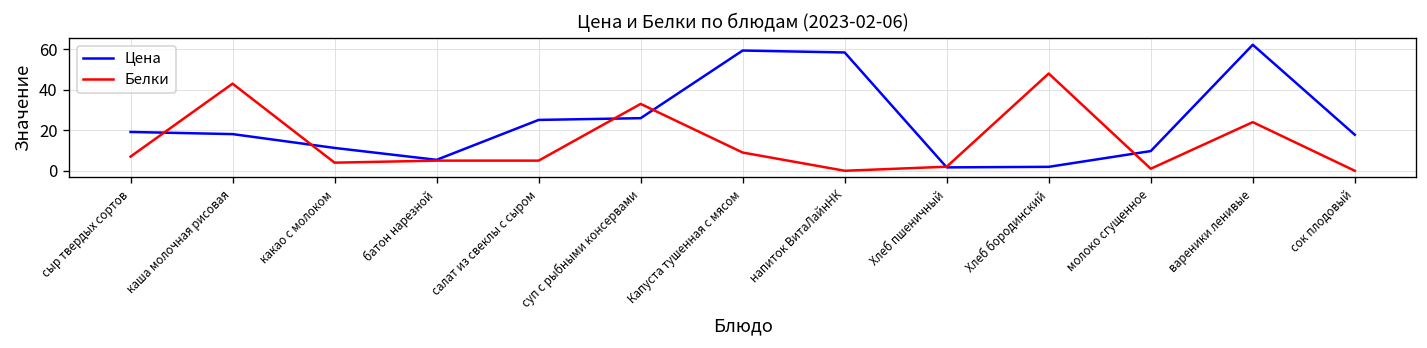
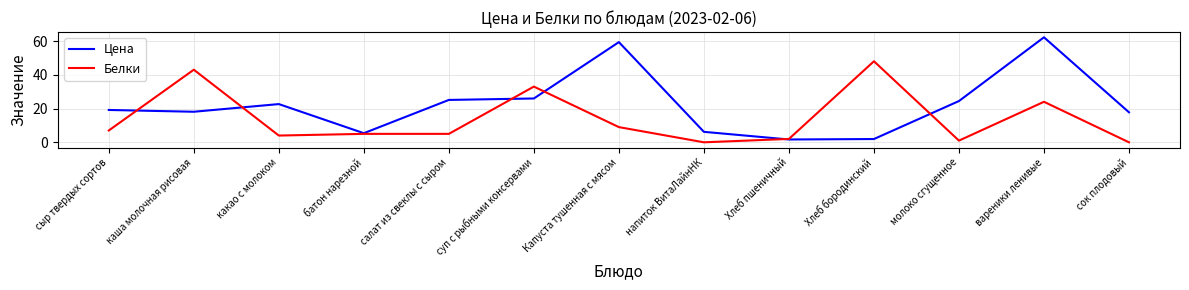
Цена, какао с молоком: 11 -> 23
Цена, напиток ВитаЛайнНК: 58 -> 6
Цена, молоко сгущенное: 10 -> 24
